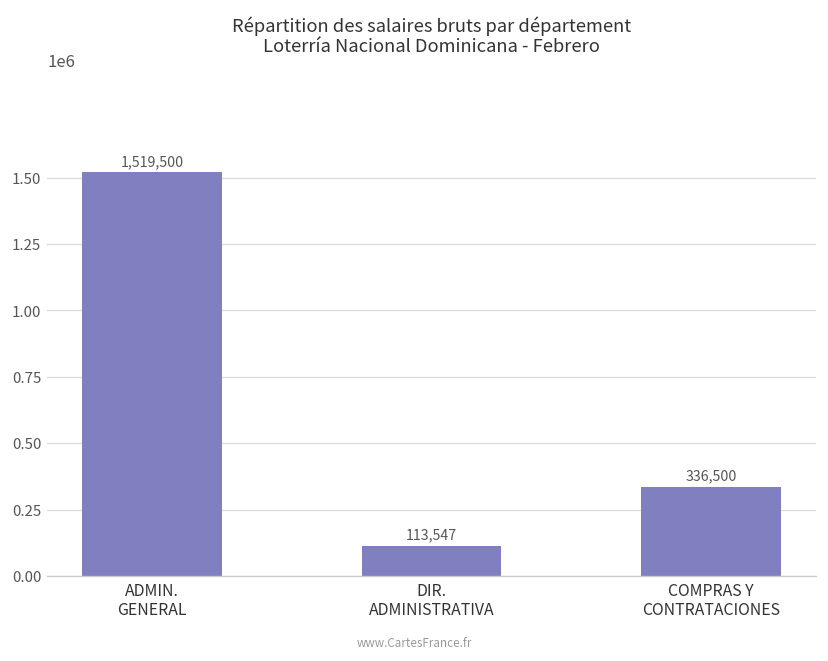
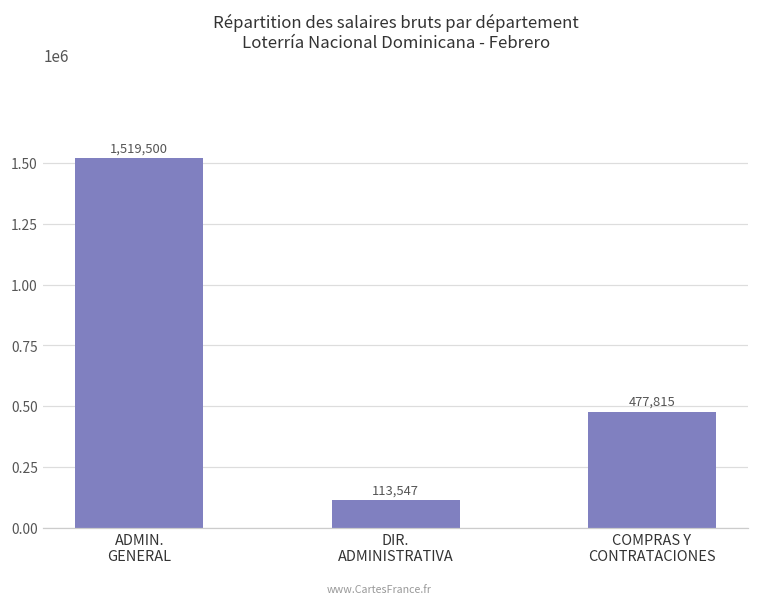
COMPRAS Y CONTRATACIONES: 336,500 -> 477,815
